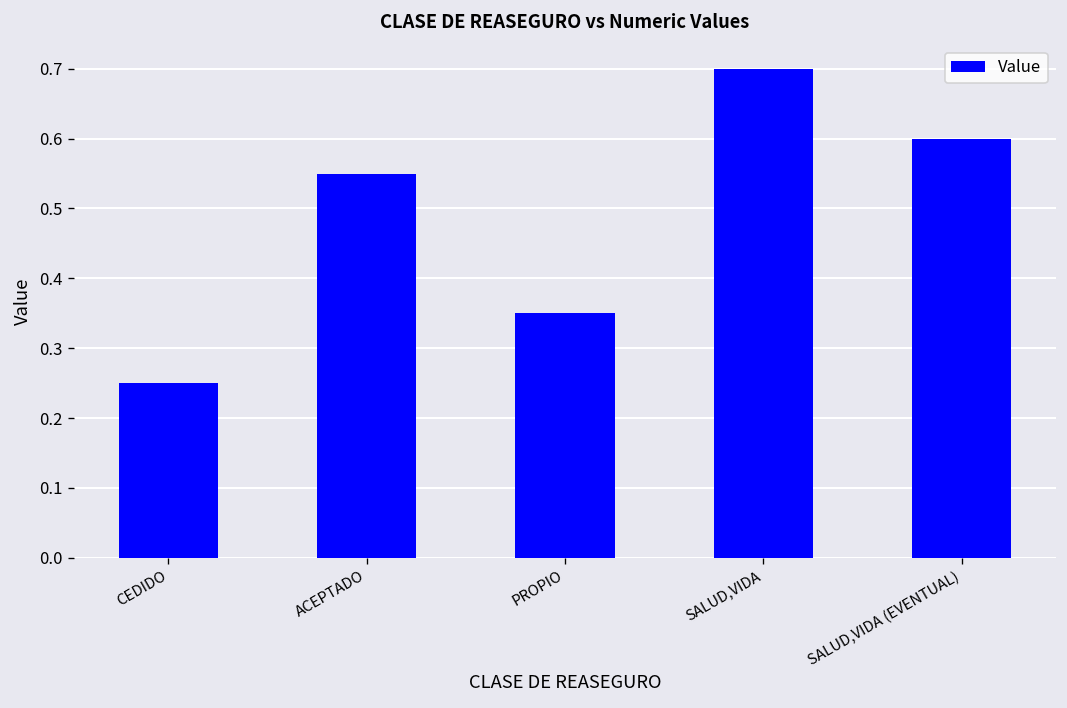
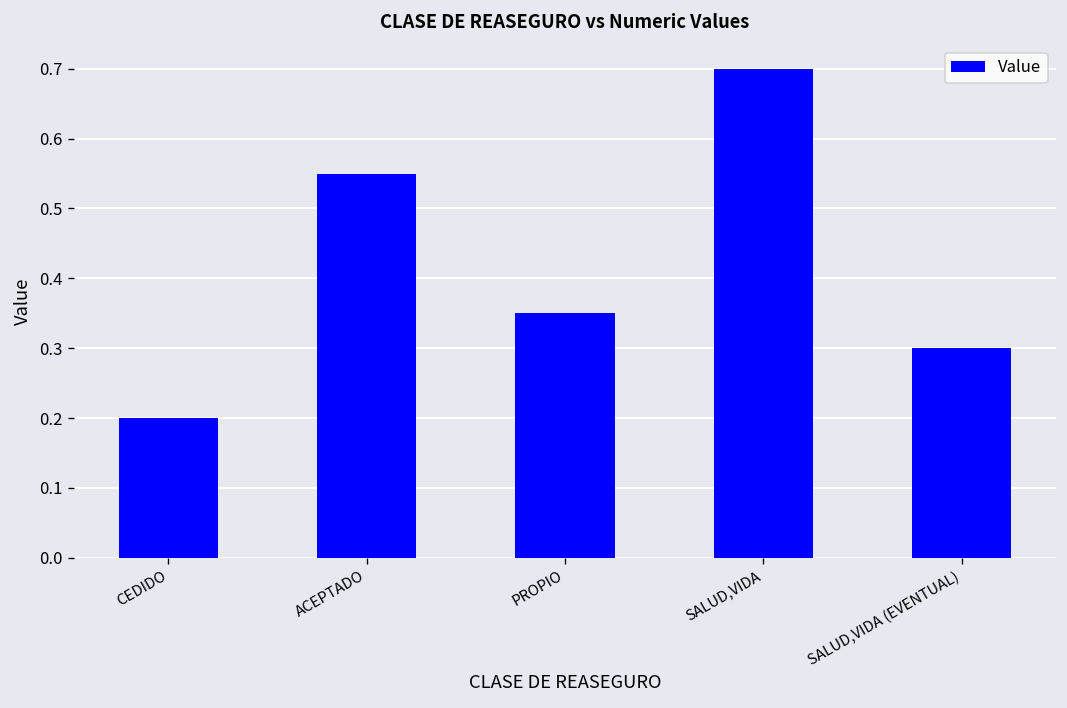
CEDIDO: 0.25 -> 0.20
SALUD,VIDA (EVENTUAL): 0.6 -> 0.3
